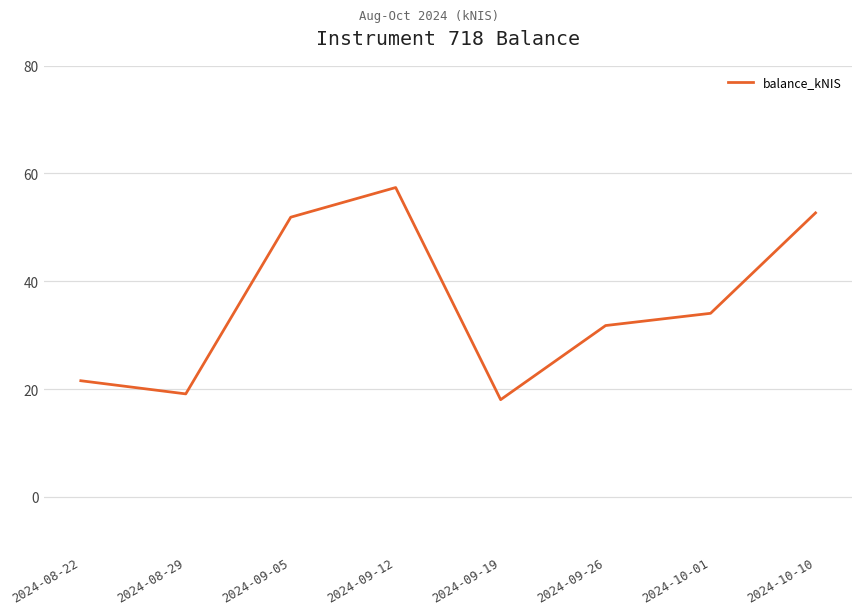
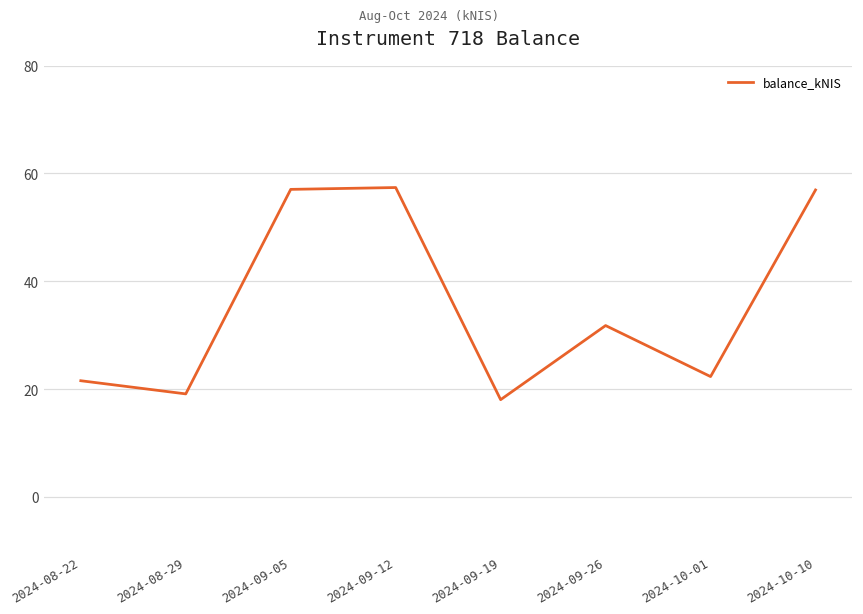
2024-09-05: 52 -> 57
2024-10-01: 34 -> 22
2024-10-10: 53 -> 57
